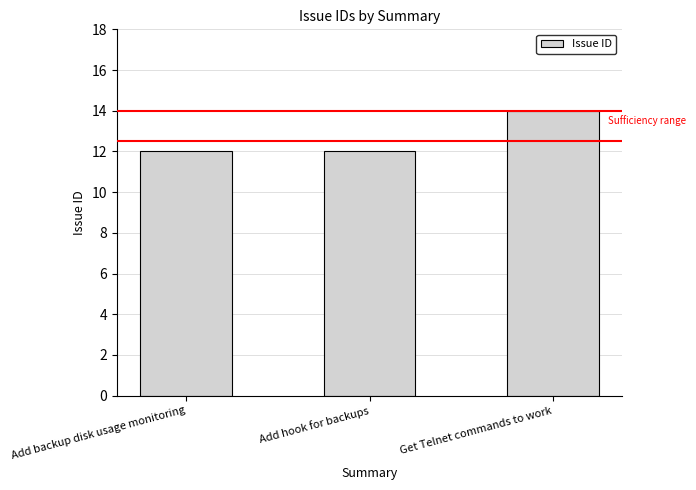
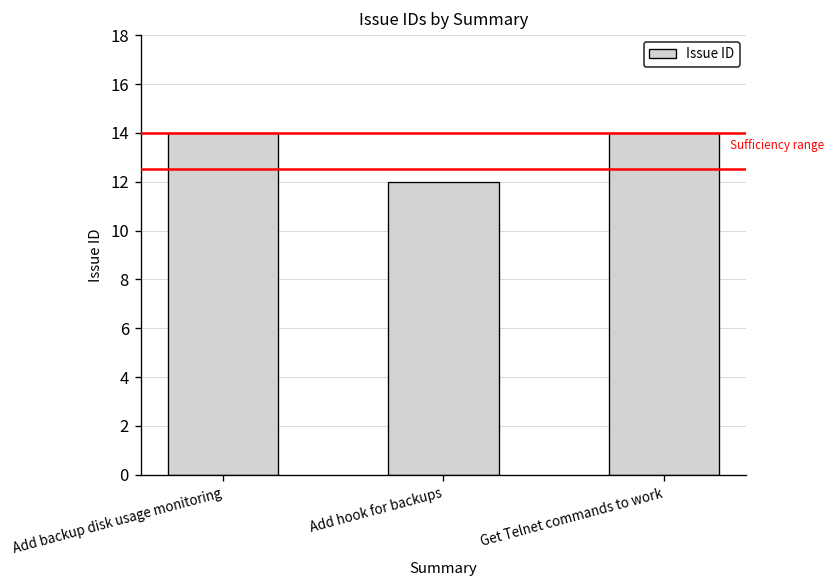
Add backup disk usage monitoring: 12 -> 14
